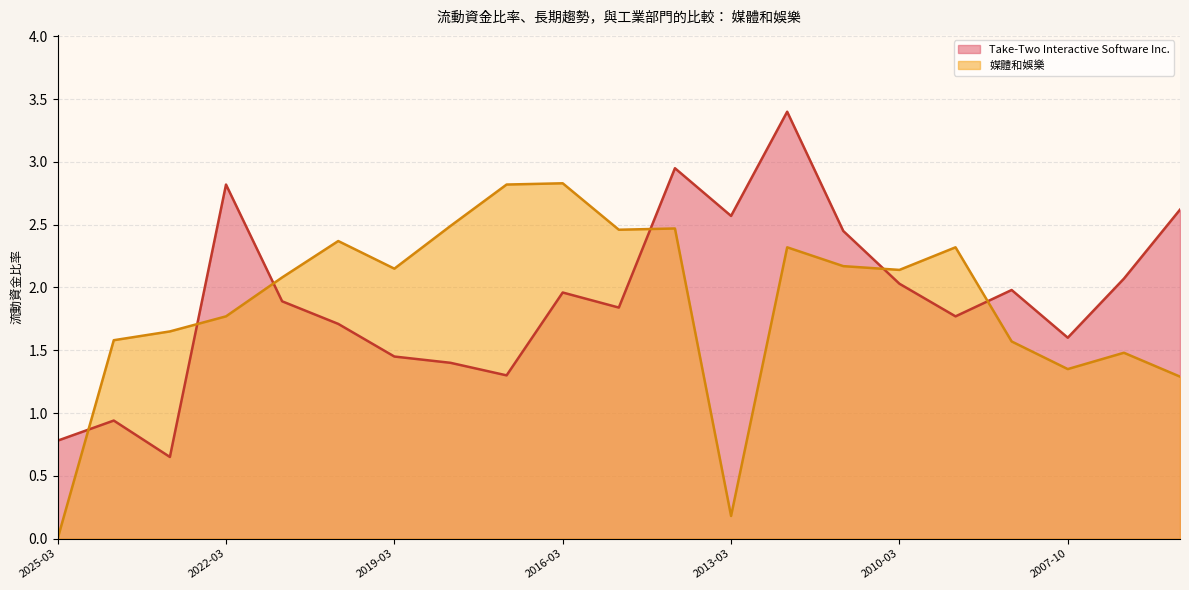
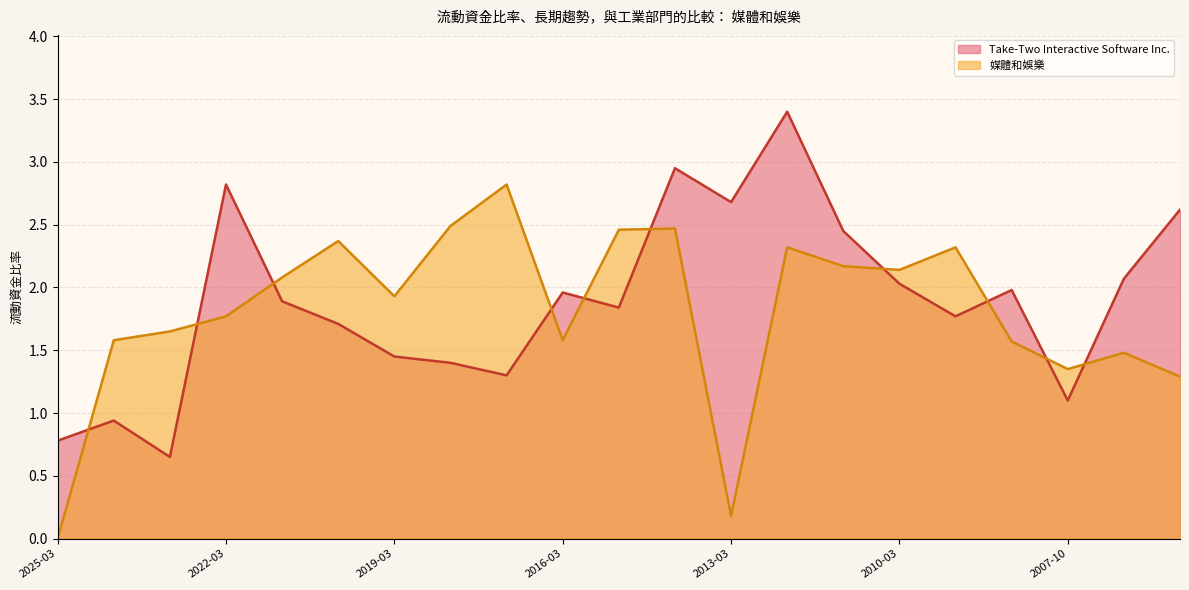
媒體和娛樂, 2019-03: 2.15 -> 1.93
媒體和娛樂, 2016-03: 2.83 -> 1.58
Take-Two Interactive Software Inc., 2013-03: 2.57 -> 2.68
Take-Two Interactive Software Inc., 2007-10: 1.6 -> 1.1
